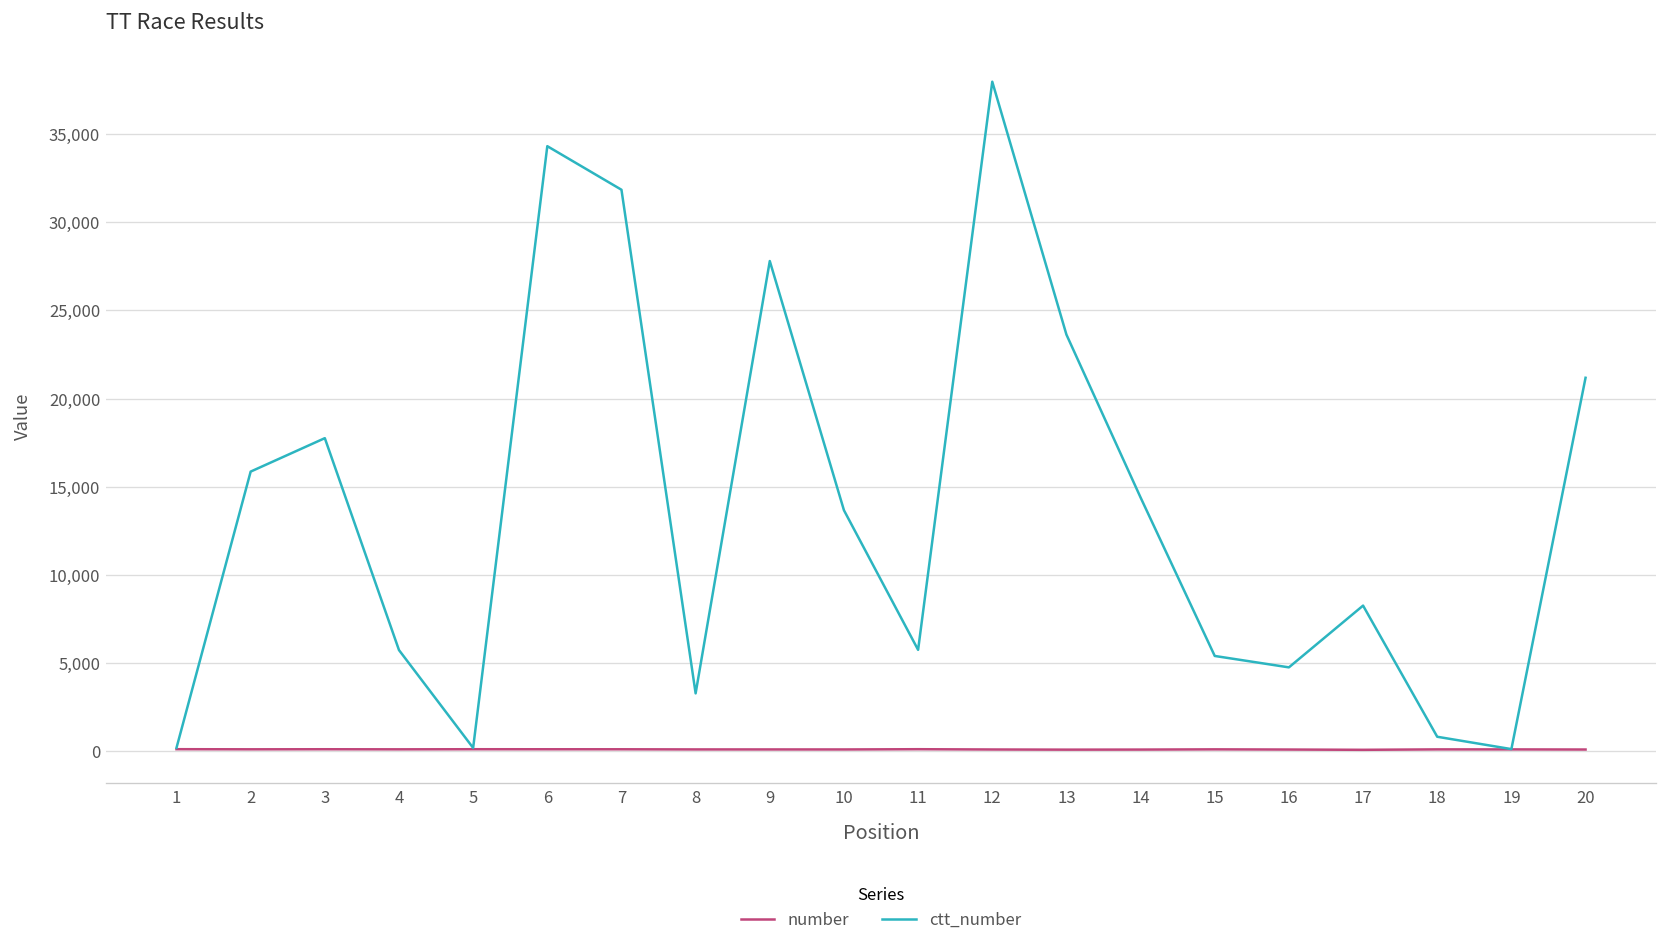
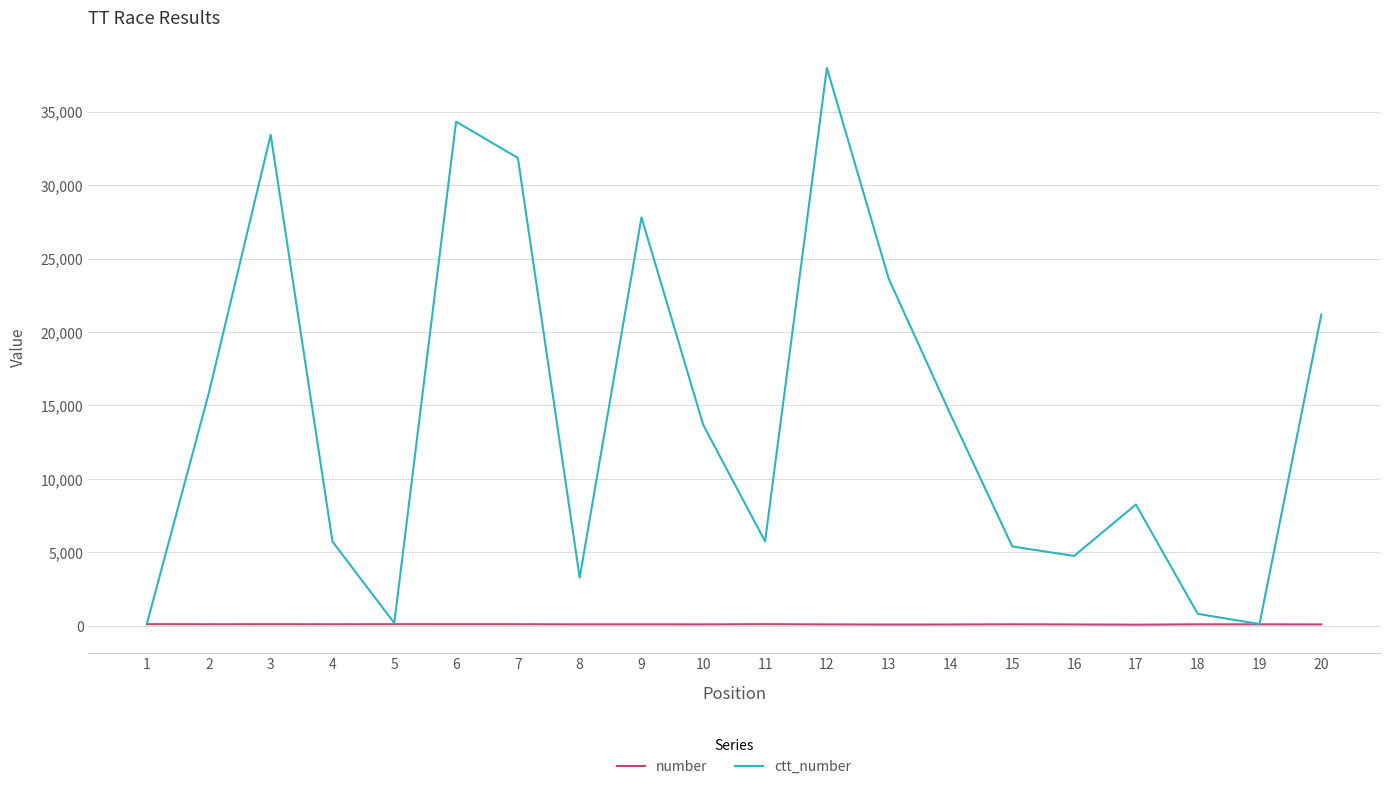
ctt_number, 3: 17,800 -> 33,400
